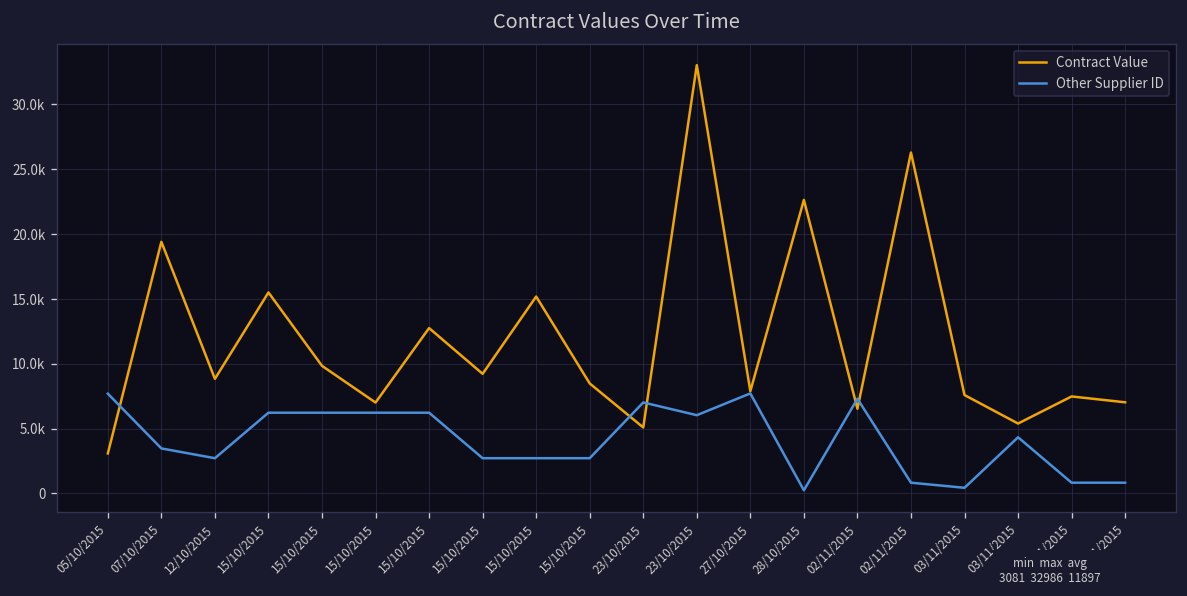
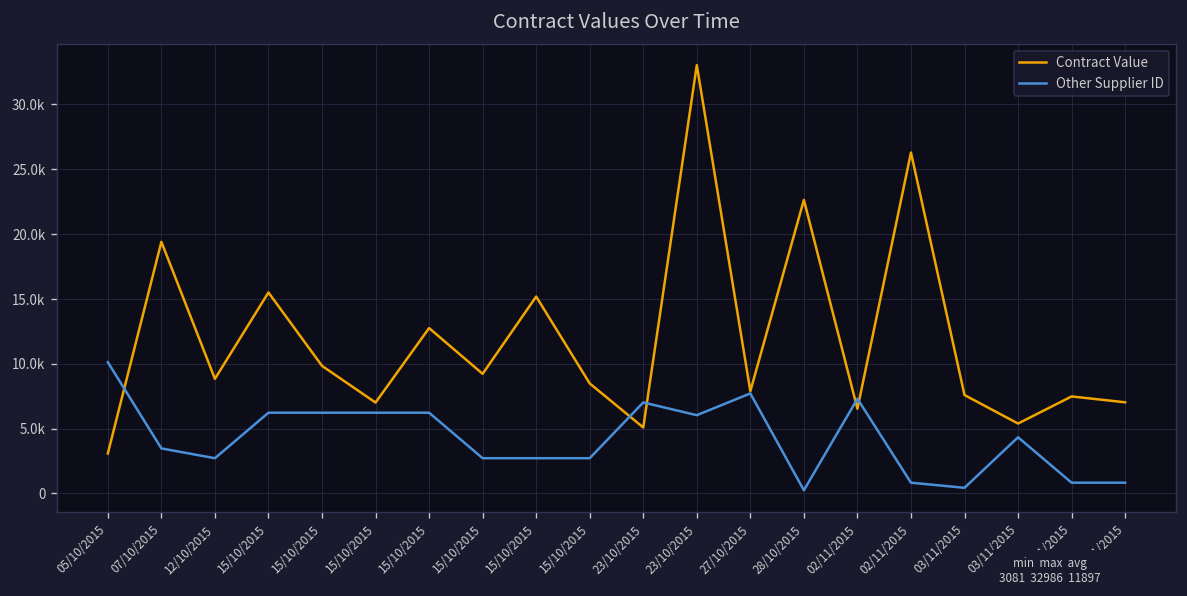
Other Supplier ID, 05/10/2015: 7700 -> 10100
